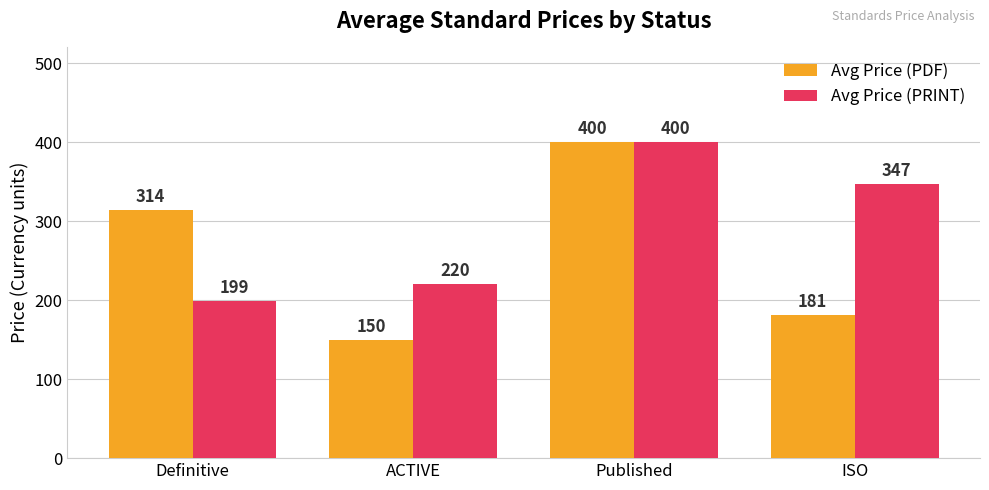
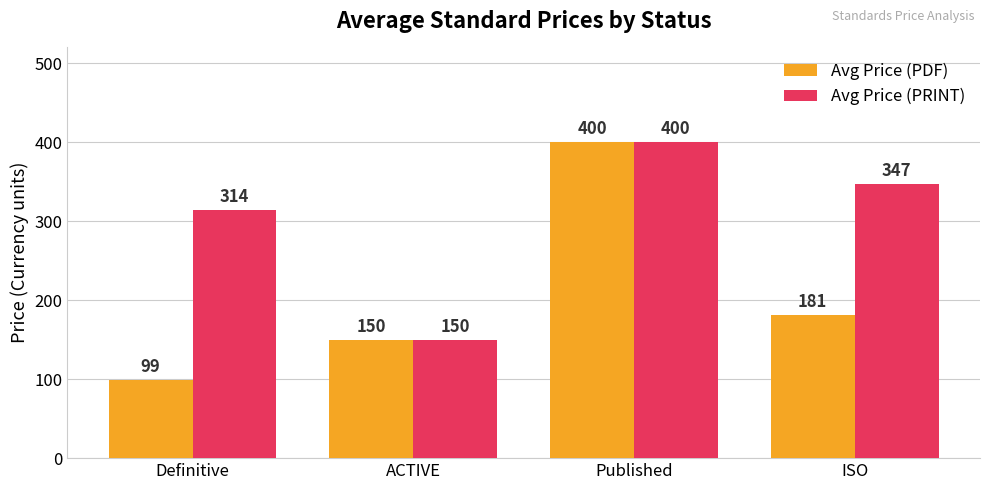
Avg Price (PDF), Definitive: 314 -> 99
Avg Price (PRINT), Definitive: 199 -> 314
Avg Price (PRINT), ACTIVE: 220 -> 150
